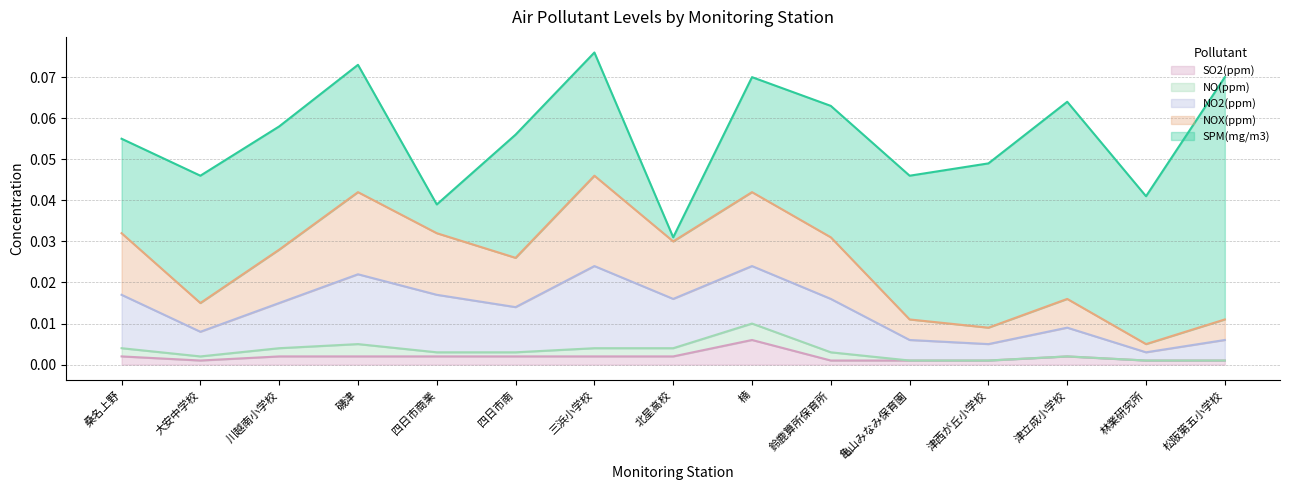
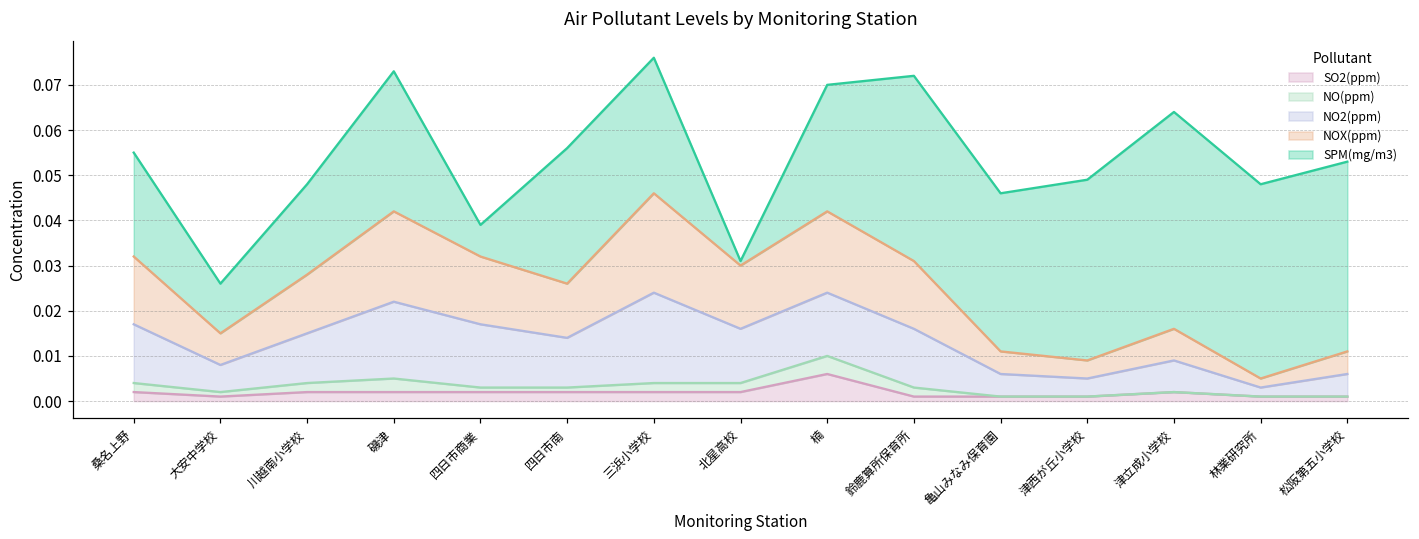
SPM(mg/m3), 大安中学校: 0.031 -> 0.011
SPM(mg/m3), 川越南小学校: 0.03 -> 0.02
SPM(mg/m3), 鈴鹿算所保育所: 0.032 -> 0.041
SPM(mg/m3), 林業研究所: 0.036 -> 0.043
SPM(mg/m3), 松阪第五小学校: 0.059 -> 0.042
